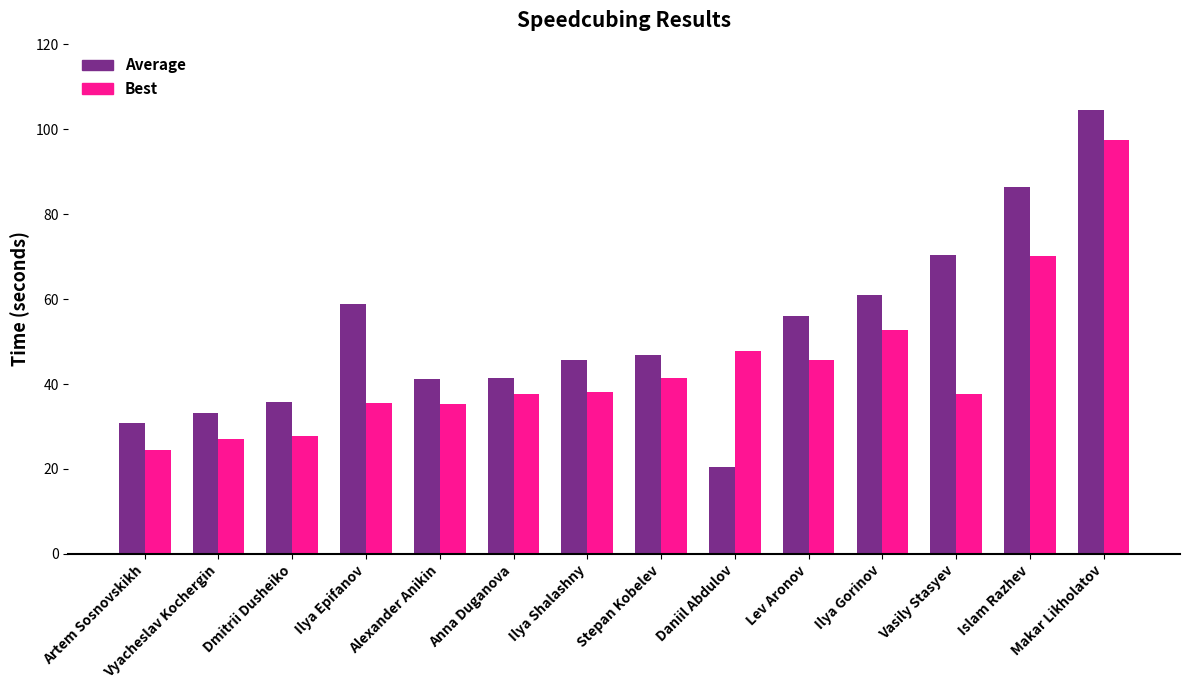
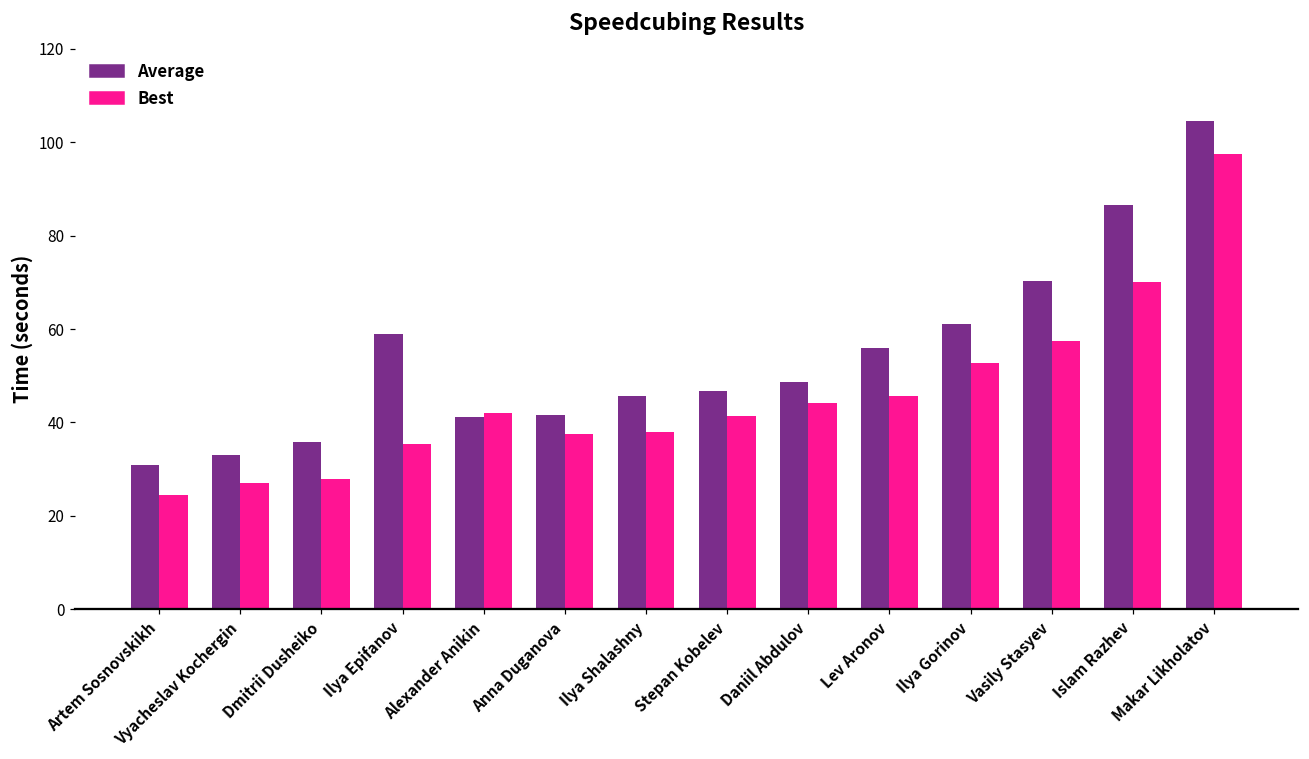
Best, Alexander Anikin: 35 -> 42
Average, Daniil Abdulov: 21 -> 49
Best, Daniil Abdulov: 48 -> 44
Best, Vasily Stasyev: 38 -> 57
